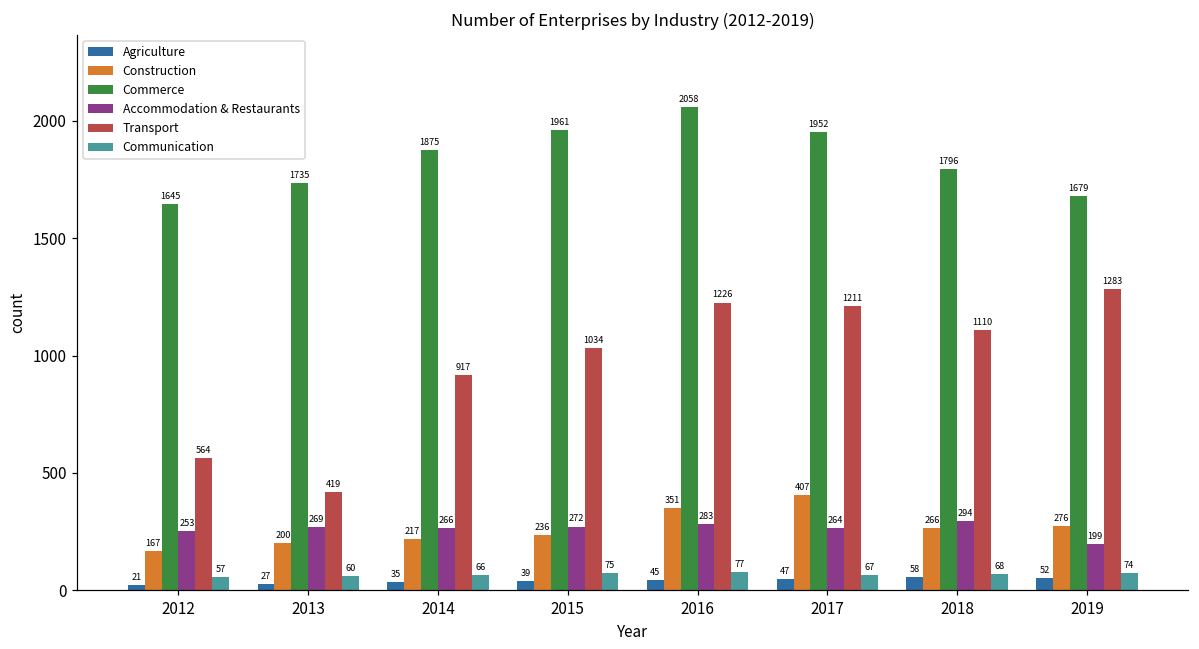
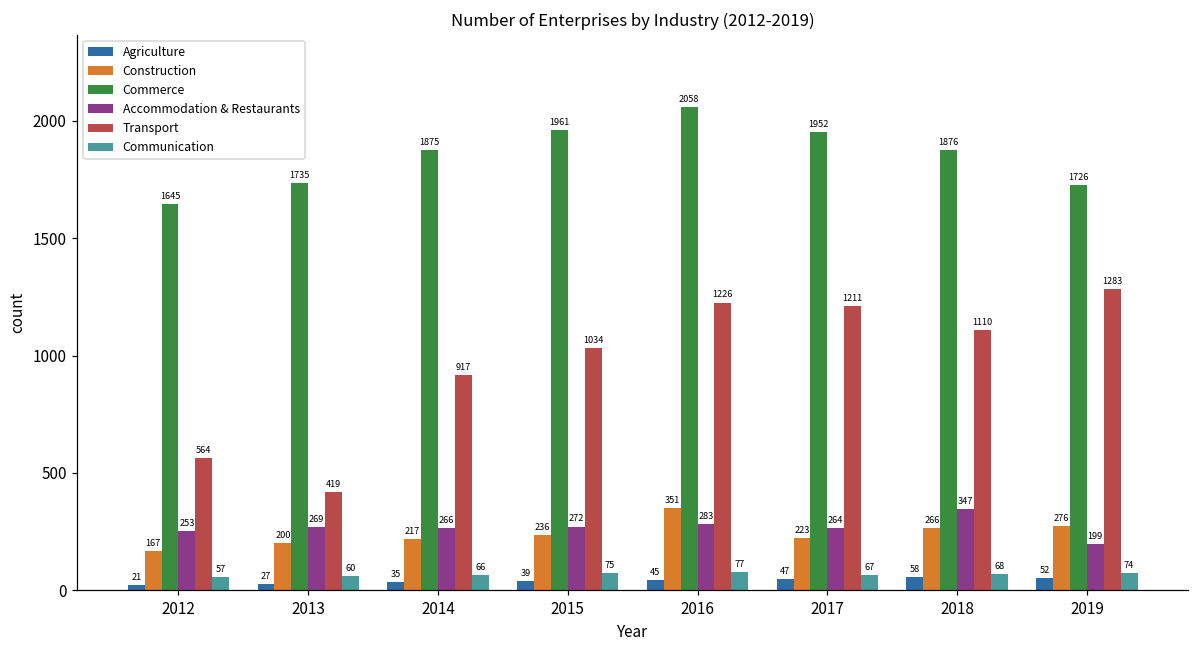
Construction, 2017: 407 -> 223
Commerce, 2018: 1796 -> 1876
Accommodation & Restaurants, 2018: 294 -> 347
Commerce, 2019: 1679 -> 1726
